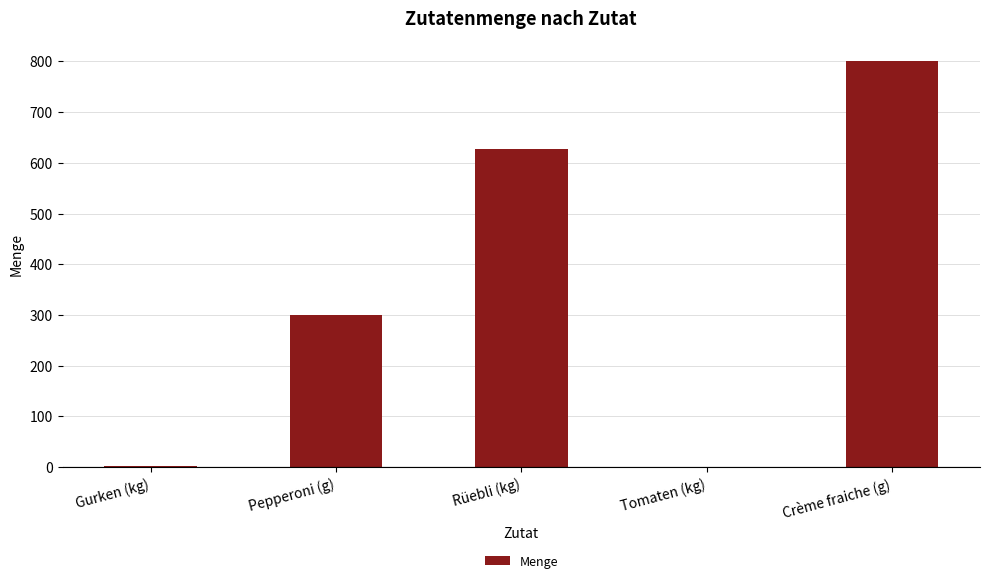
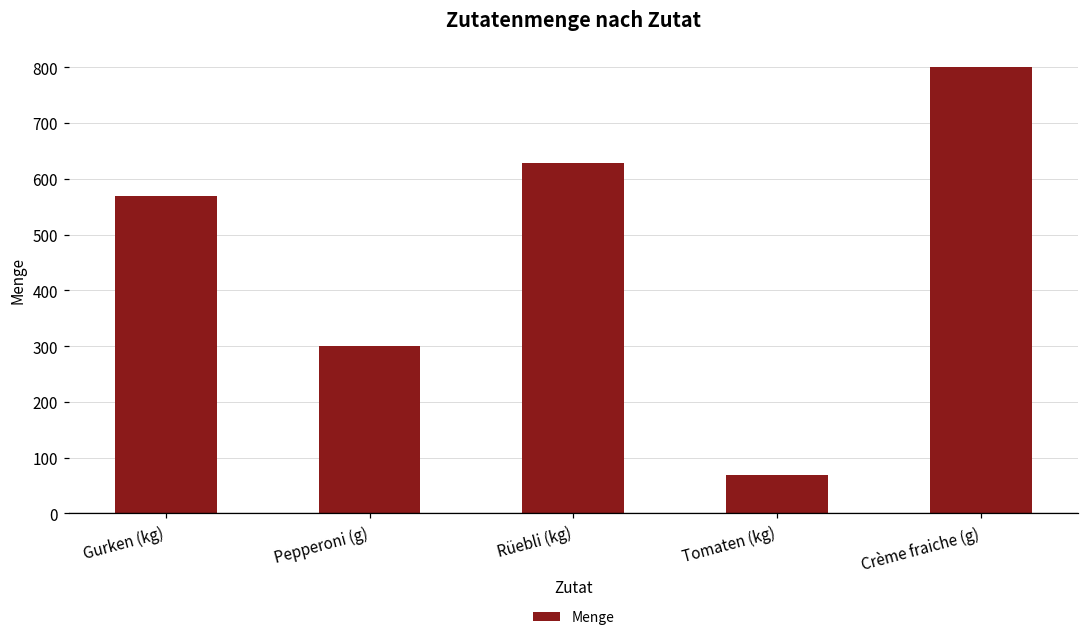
Gurken (kg): 0 -> 570
Tomaten (kg): 0 -> 70
